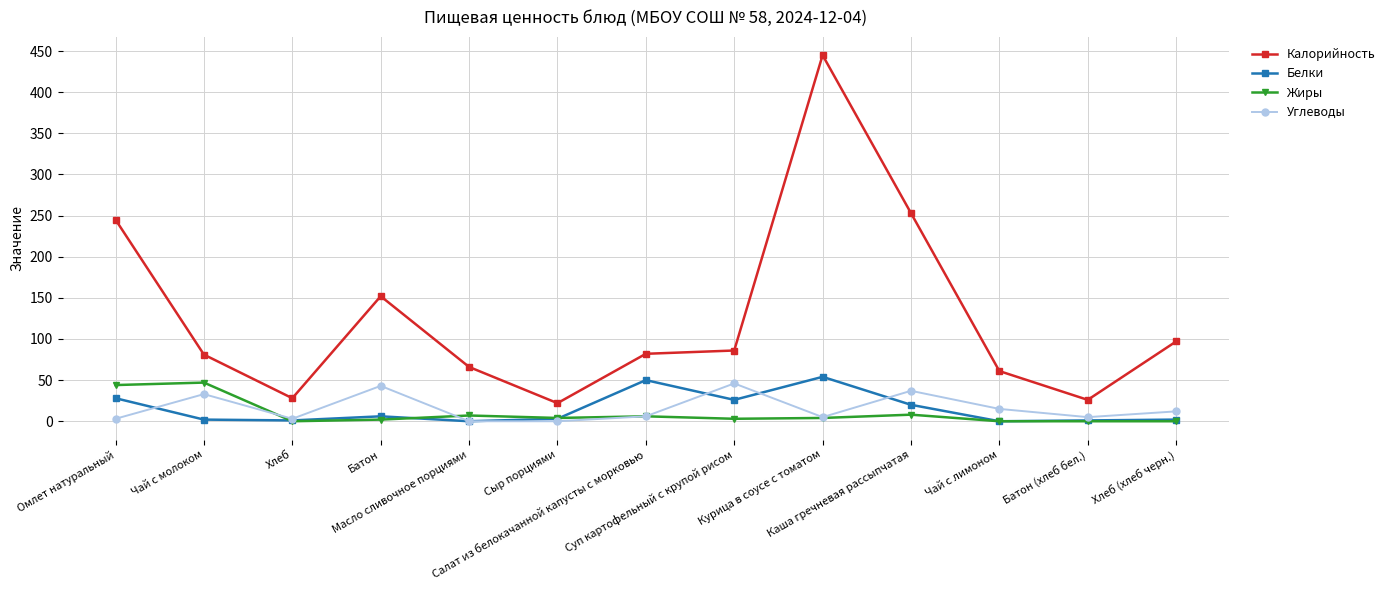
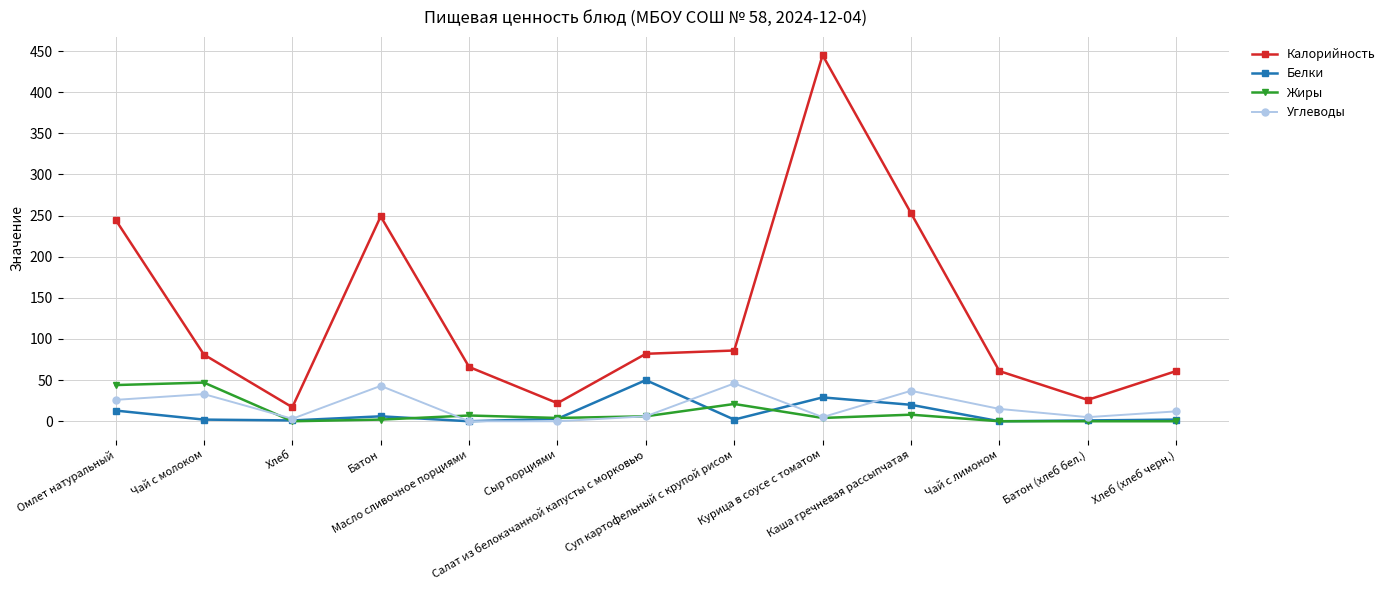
Белки, Омлет натуральный: 30 -> 10
Углеводы, Омлет натуральный: 0 -> 30
Калорийность, Хлеб: 30 -> 20
Калорийность, Батон: 150 -> 250
Белки, Суп картофельный с крупой рисом: 30 -> 0
Жиры, Суп картофельный с крупой рисом: 0 -> 20
Белки, Курица в соусе с томатом: 50 -> 30
Калорийность, Хлеб (хлеб черн.): 100 -> 60
